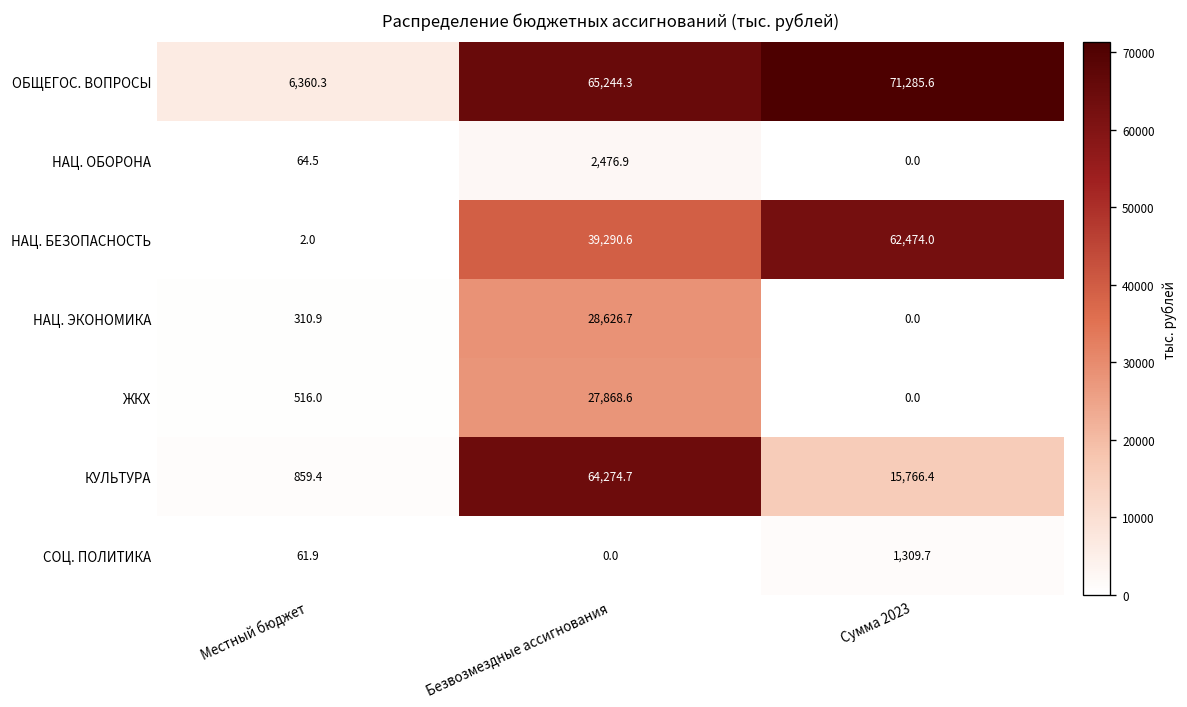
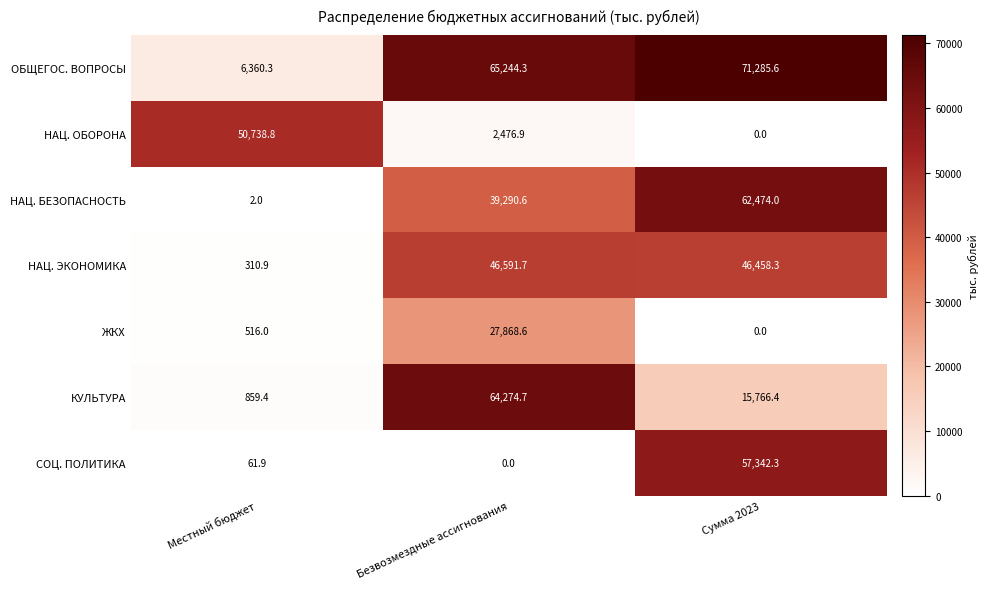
НАЦ. ОБОРОНА, Местный бюджет: 64.5 -> 50,738.8
НАЦ. ЭКОНОМИКА, Безвозмездные ассигнования: 28,626.7 -> 46,591.7
НАЦ. ЭКОНОМИКА, Сумма 2023: 0.0 -> 46,458.3
СОЦ. ПОЛИТИКА, Сумма 2023: 1,309.7 -> 57,342.3
